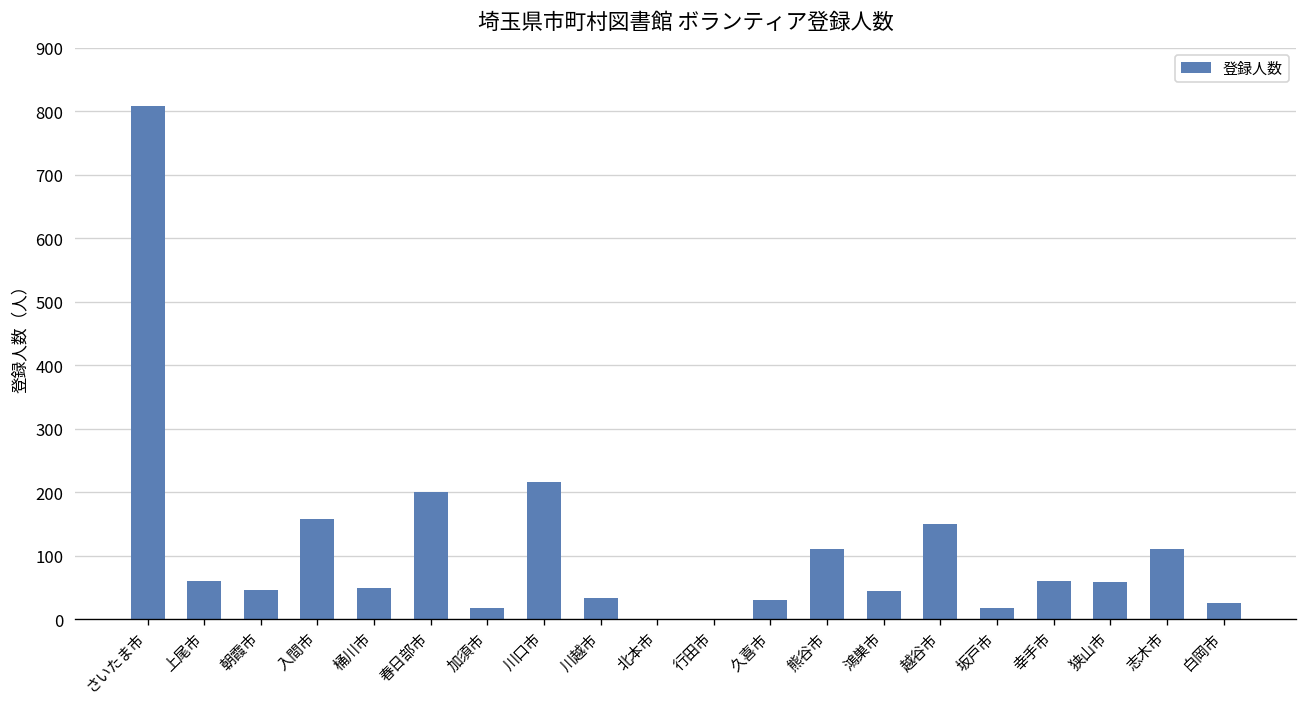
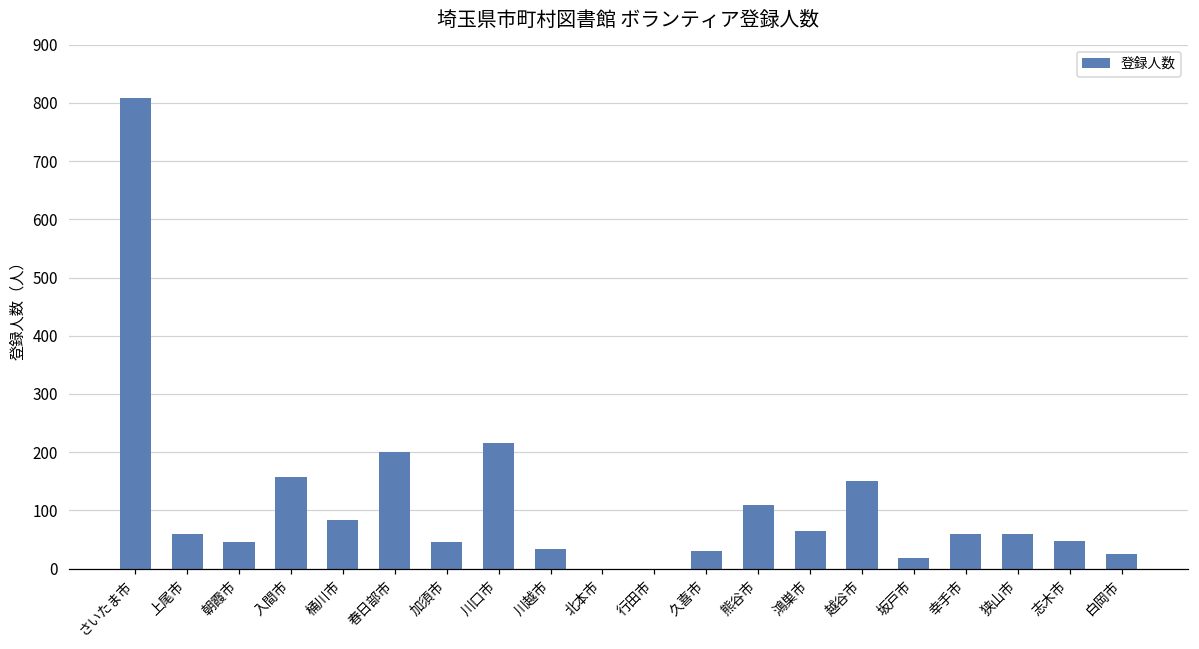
桶川市: 50 -> 80
加須市: 20 -> 50
鴻巣市: 50 -> 60
志木市: 110 -> 50
